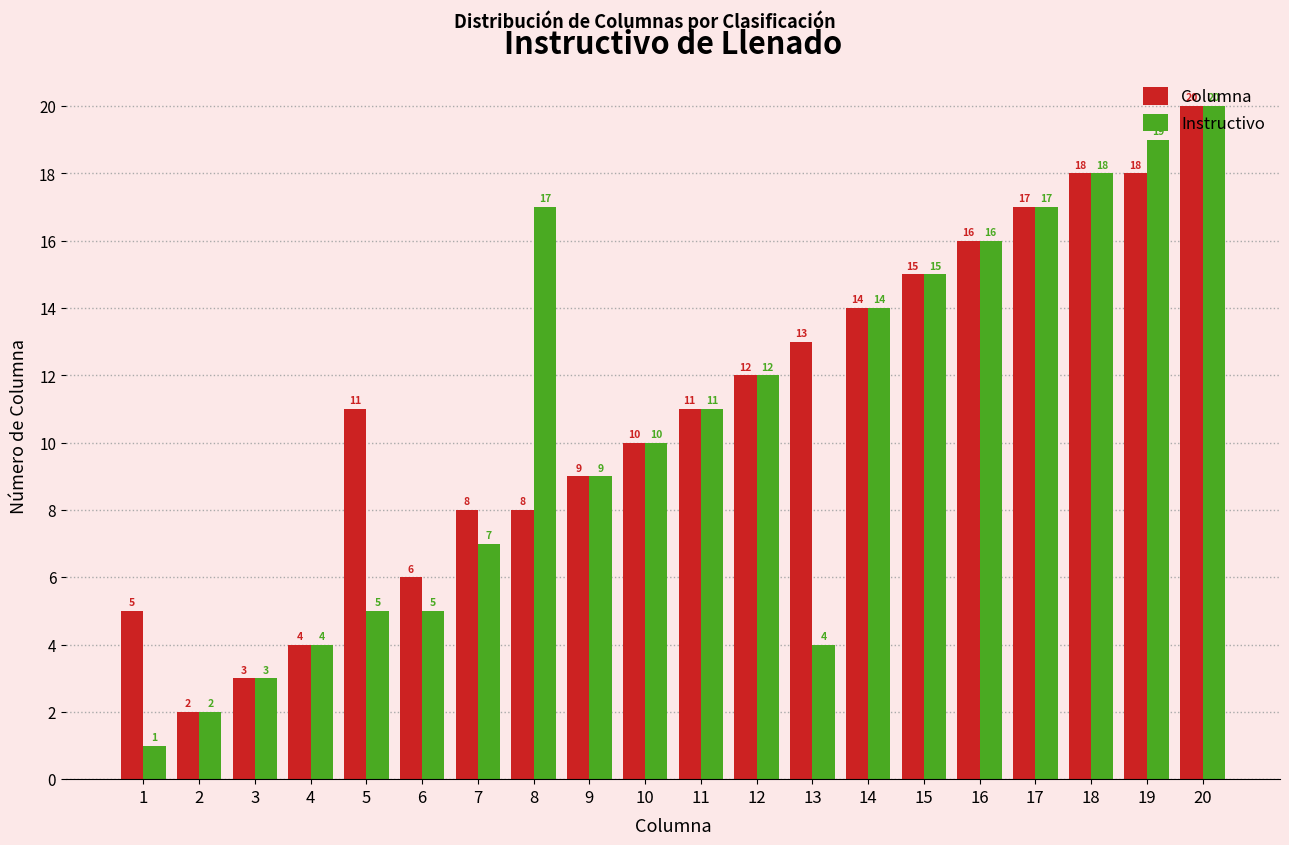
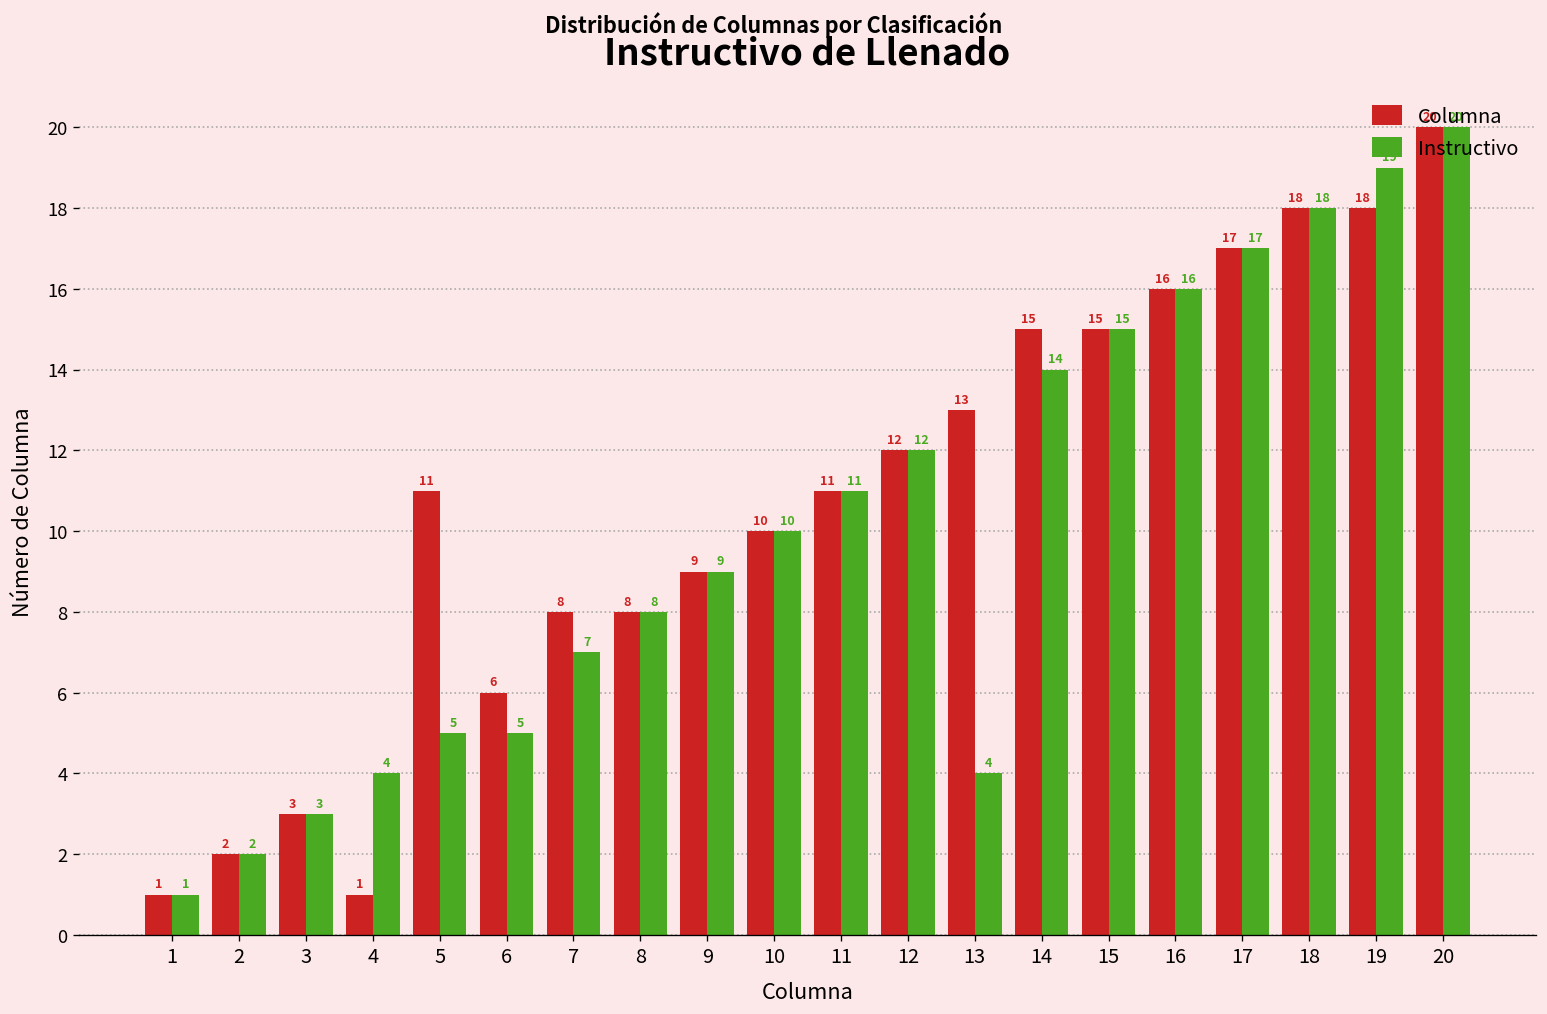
Columna, 1: 5 -> 1
Columna, 4: 4 -> 1
Instructivo, 8: 17 -> 8
Columna, 14: 14 -> 15
